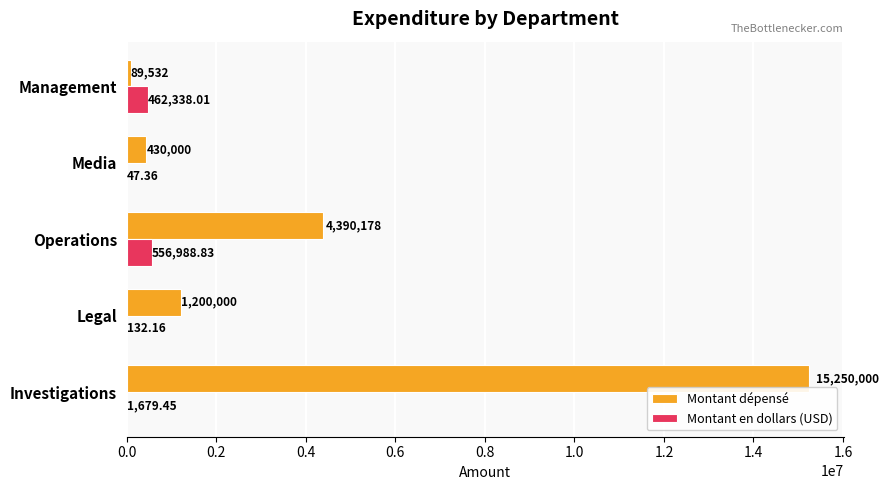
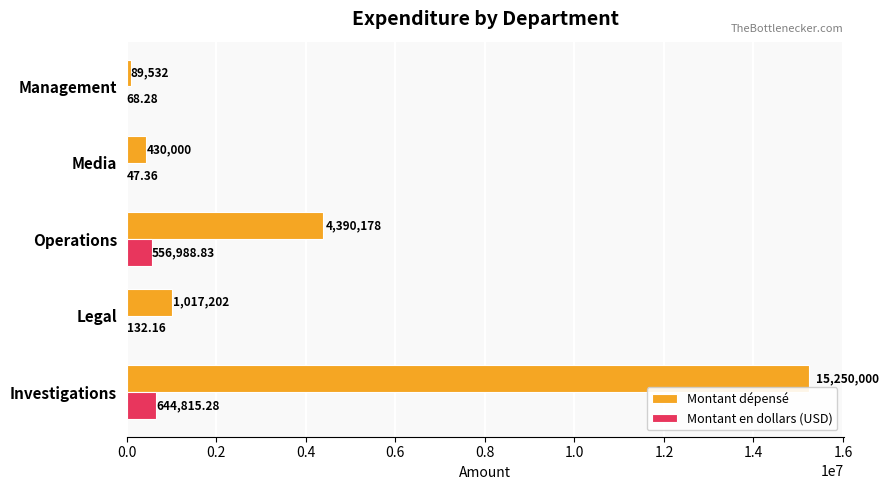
Montant en dollars (USD), Management: 462,338.01 -> 68.28
Montant dépensé, Legal: 1,200,000 -> 1,017,202
Montant en dollars (USD), Investigations: 1,679.45 -> 644,815.28
